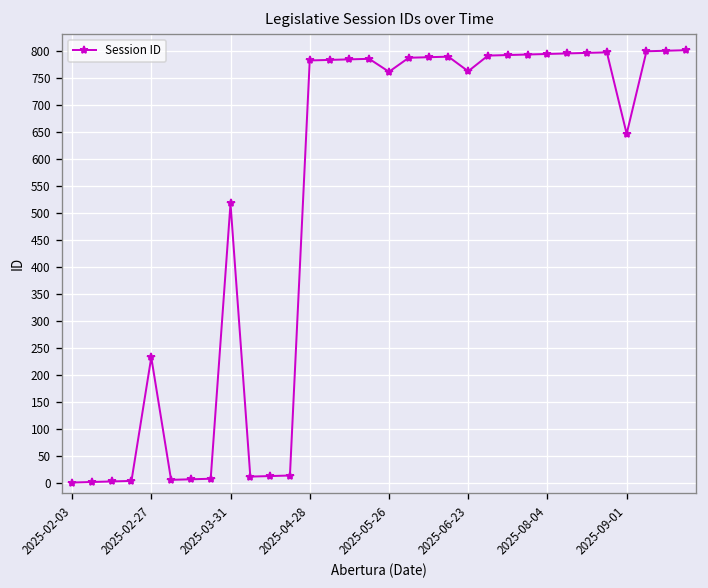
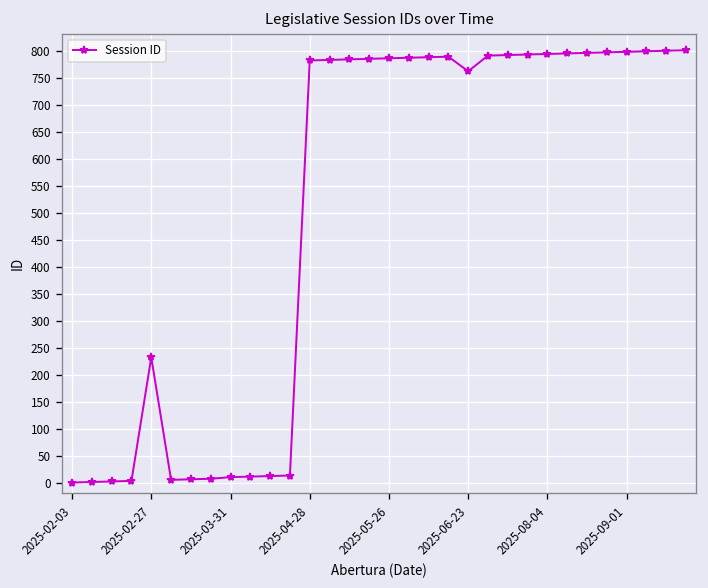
2025-03-31: 520 -> 10
2025-05-26: 760 -> 790
2025-09-01: 650 -> 800
